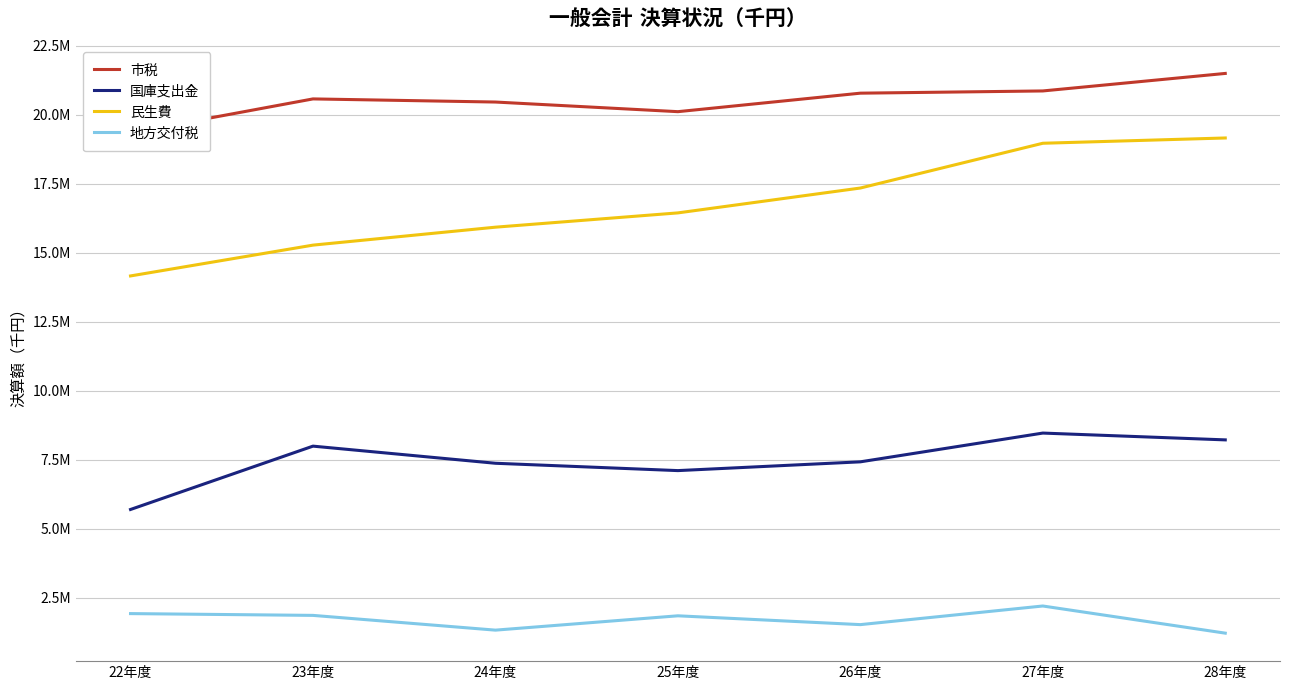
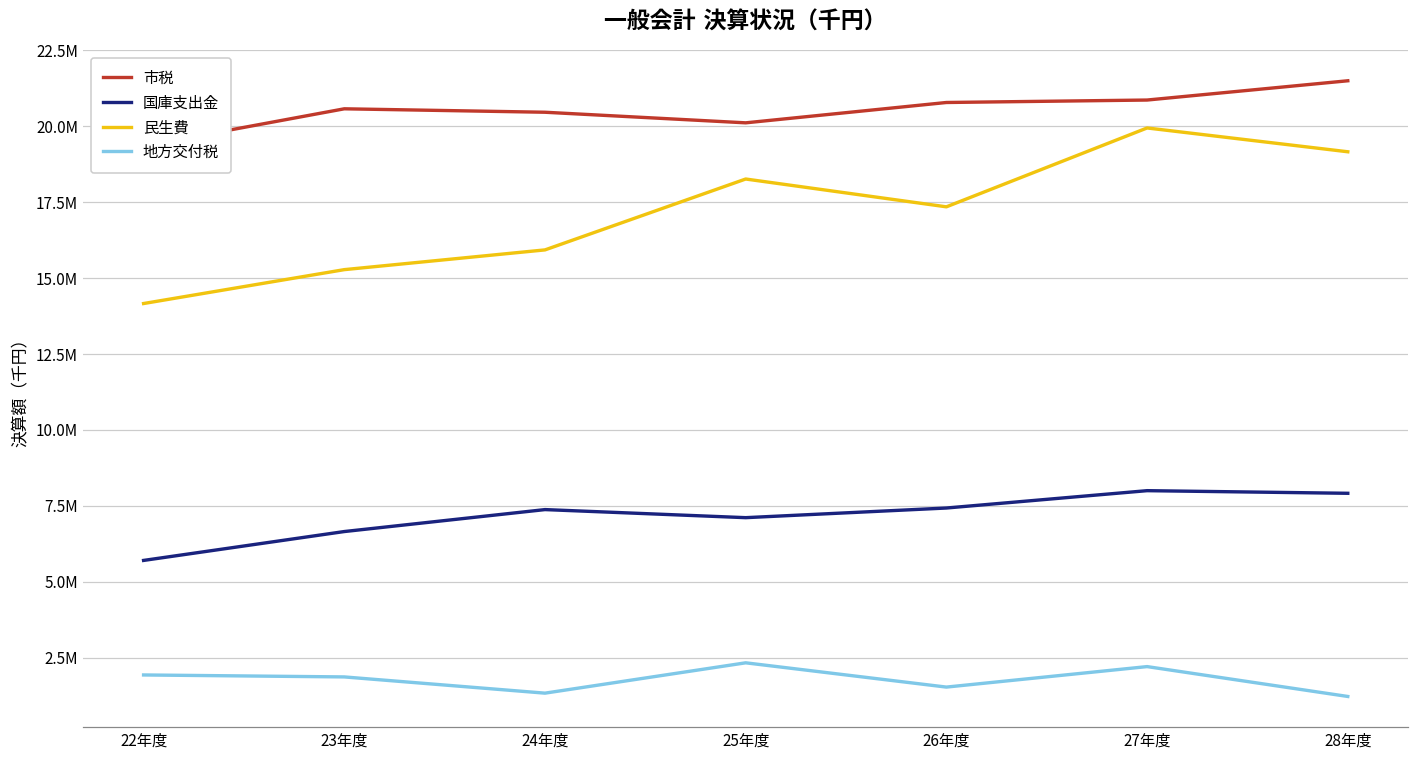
国庫支出金, 23年度: 8000000 -> 6600000
民生費, 25年度: 16400000 -> 18300000
地方交付税, 25年度: 1800000 -> 2300000
国庫支出金, 27年度: 8500000 -> 8000000
民生費, 27年度: 19000000 -> 19900000
国庫支出金, 28年度: 8200000 -> 7900000
